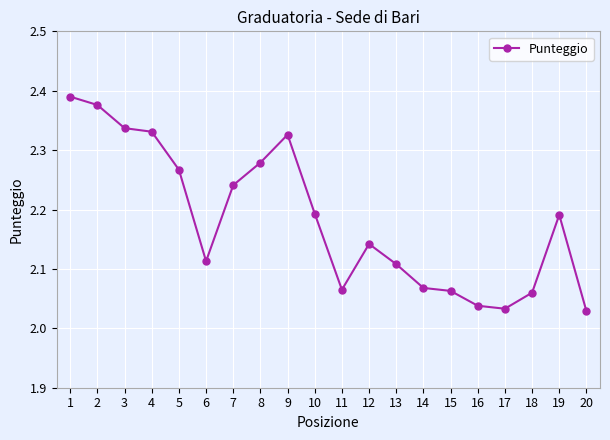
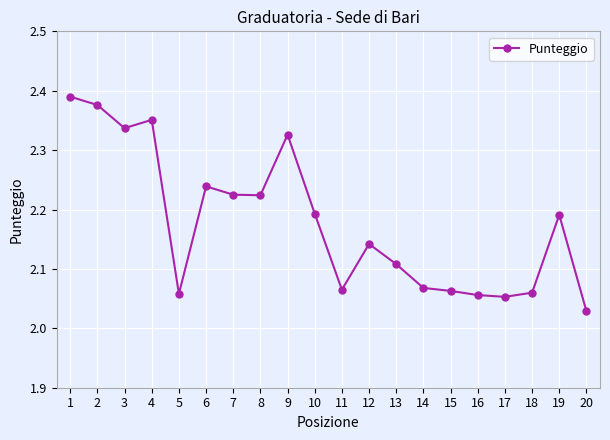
4: 2.33 -> 2.35
5: 2.27 -> 2.06
6: 2.11 -> 2.24
7: 2.24 -> 2.23
8: 2.28 -> 2.22
16: 2.04 -> 2.06
17: 2.03 -> 2.05
